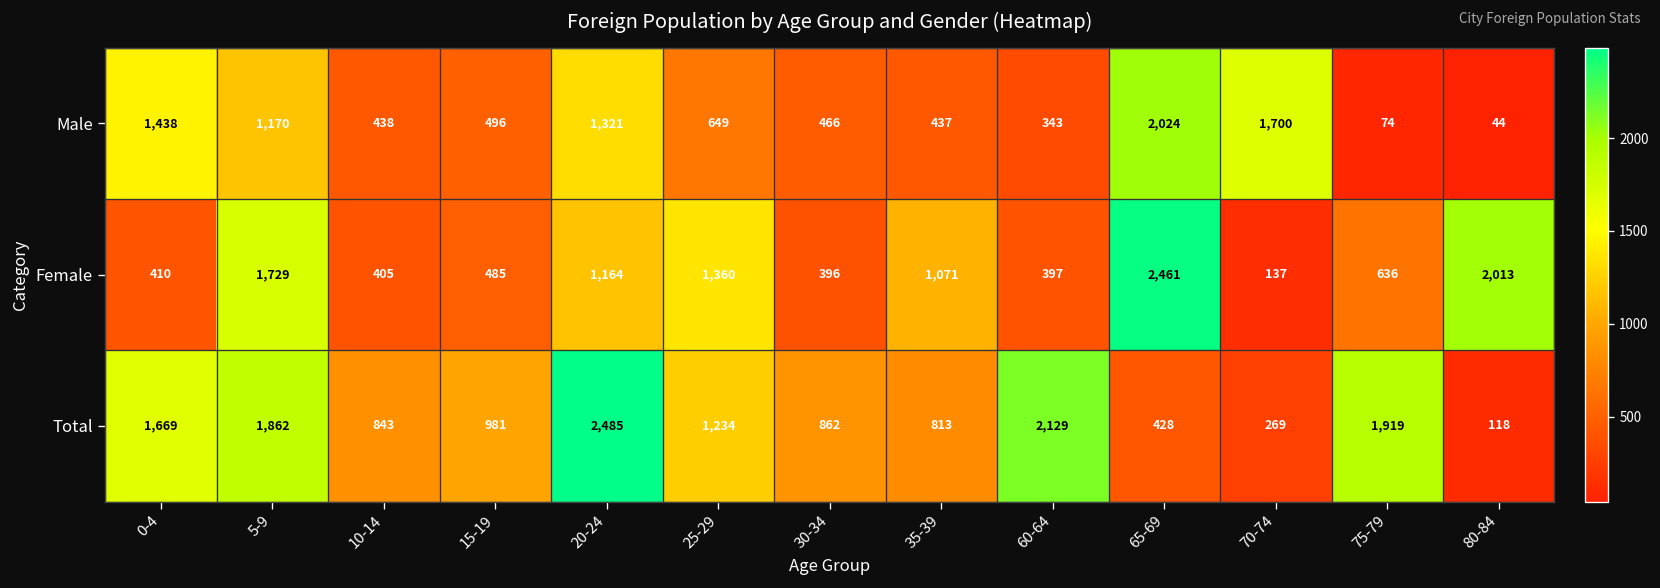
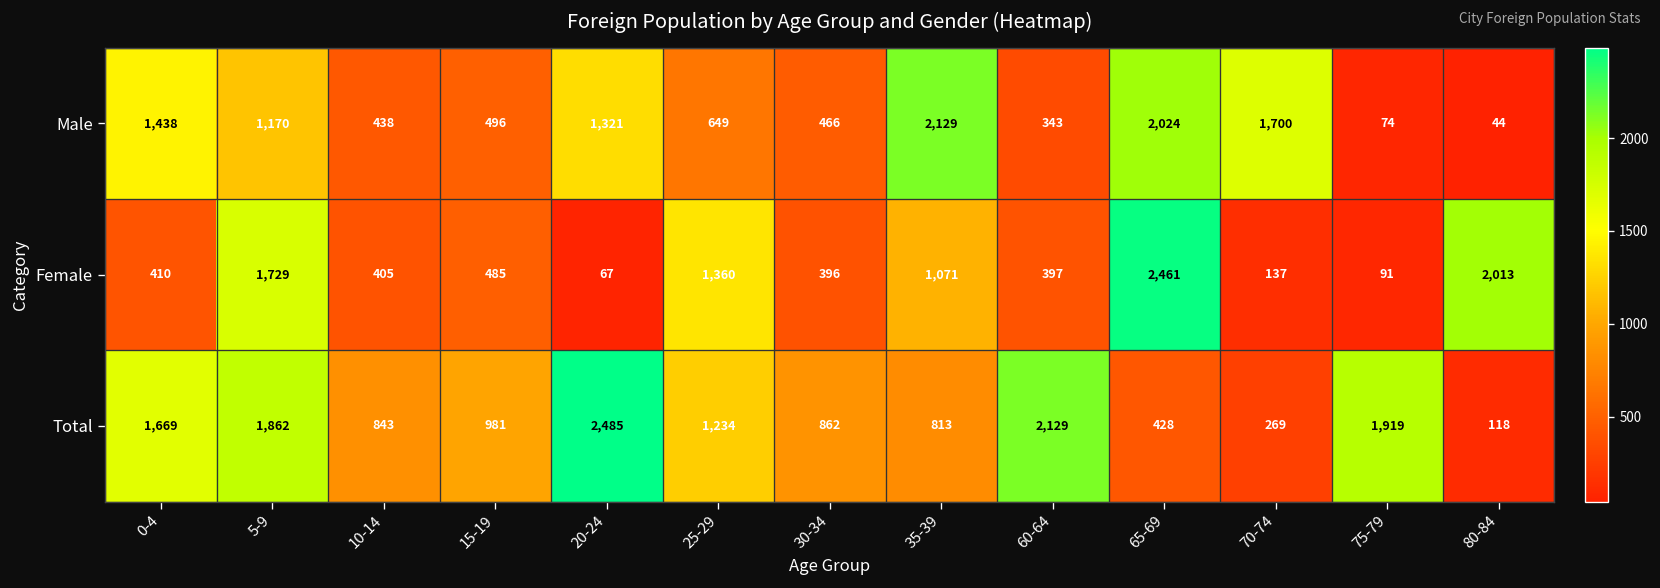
Male, 35-39: 437 -> 2,129
Female, 20-24: 1,164 -> 67
Female, 75-79: 636 -> 91
